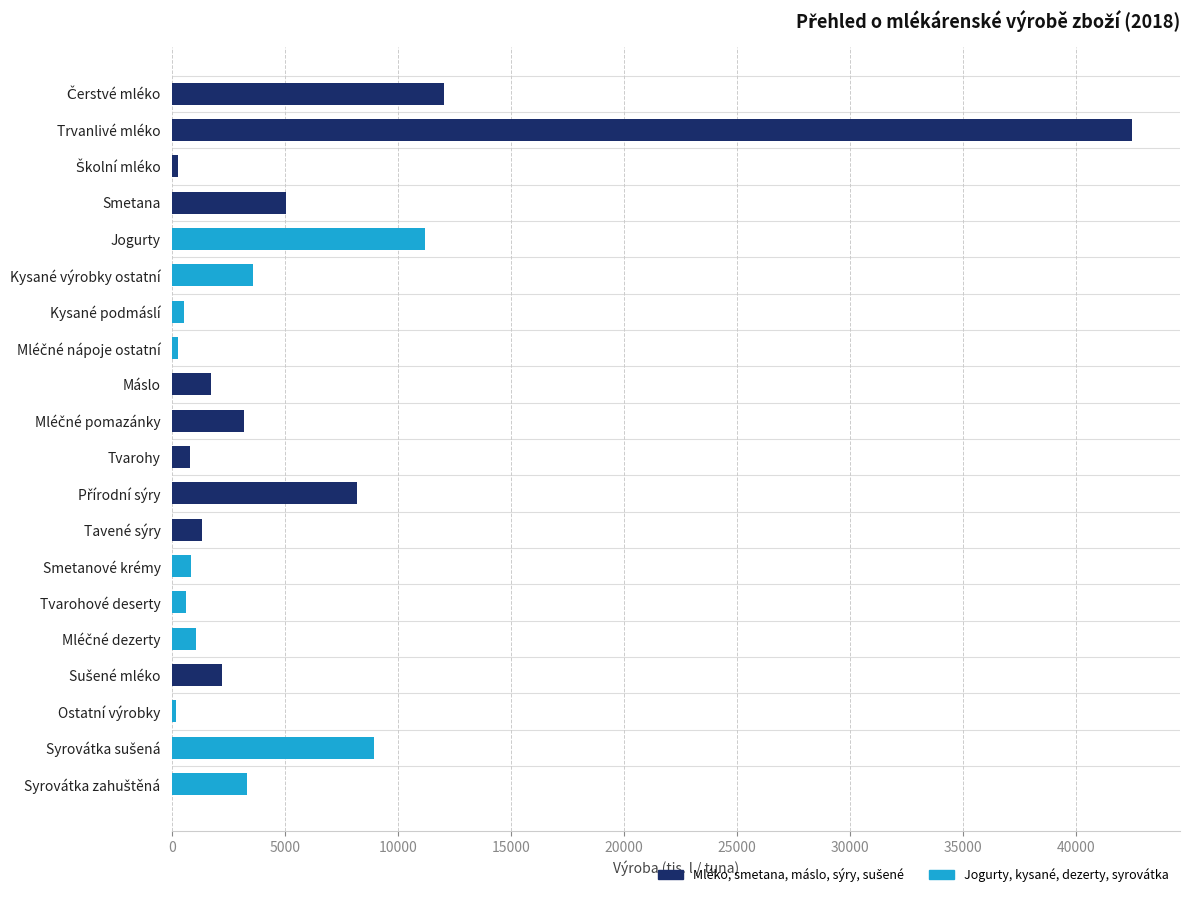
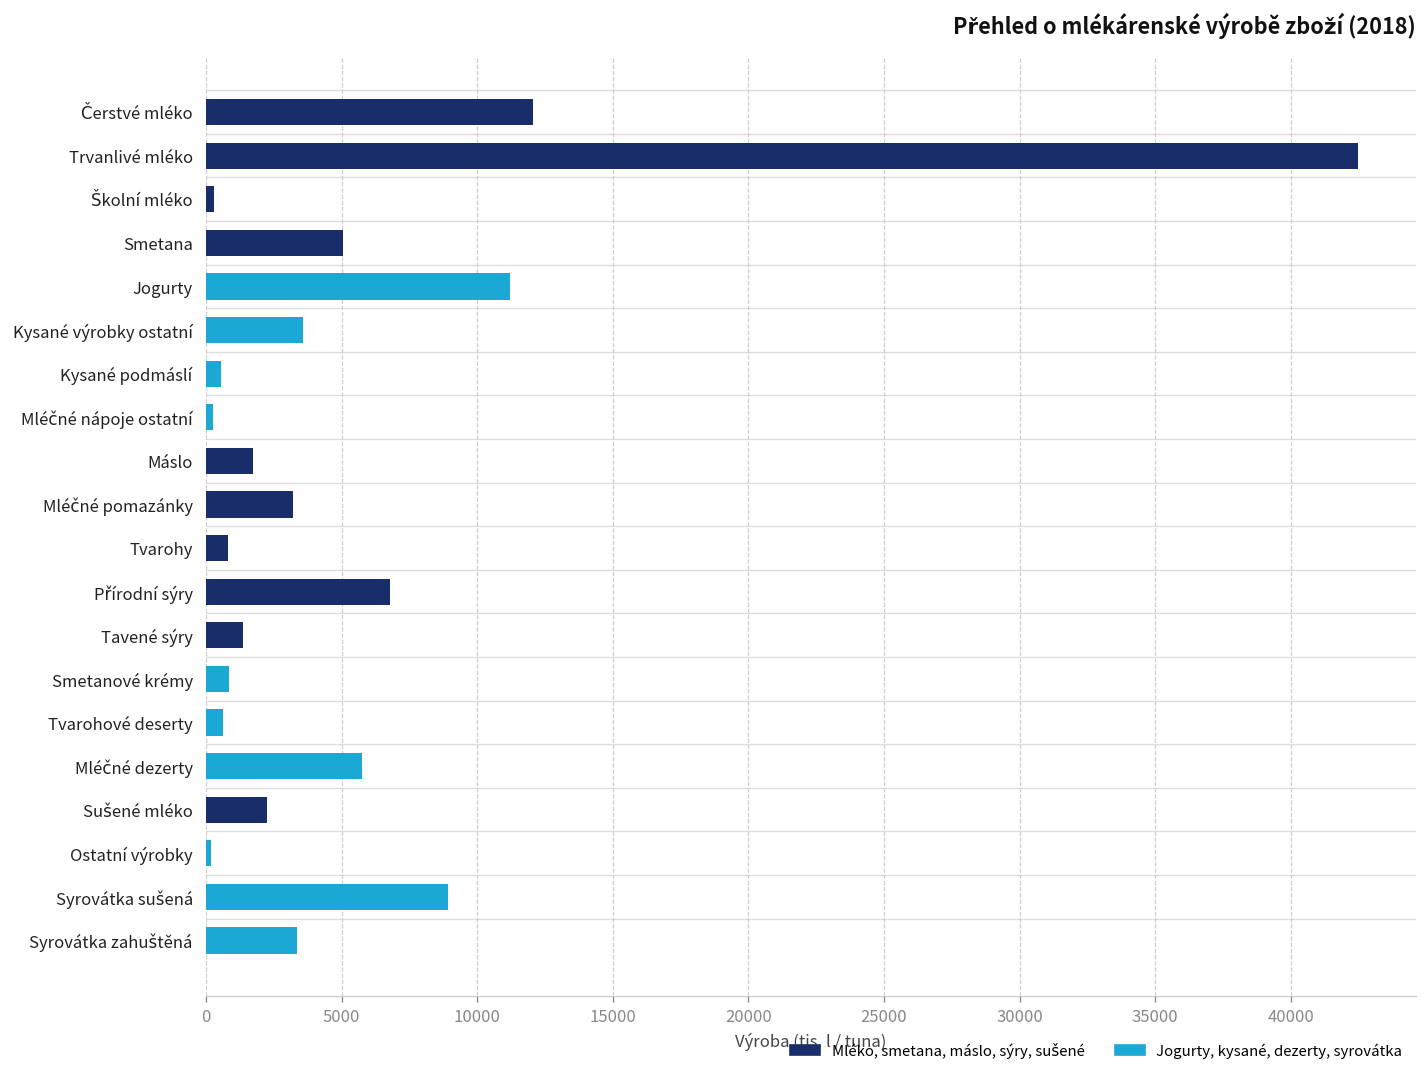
Přírodní sýry: 8200 -> 6800
Mléčné dezerty: 1100 -> 5800
